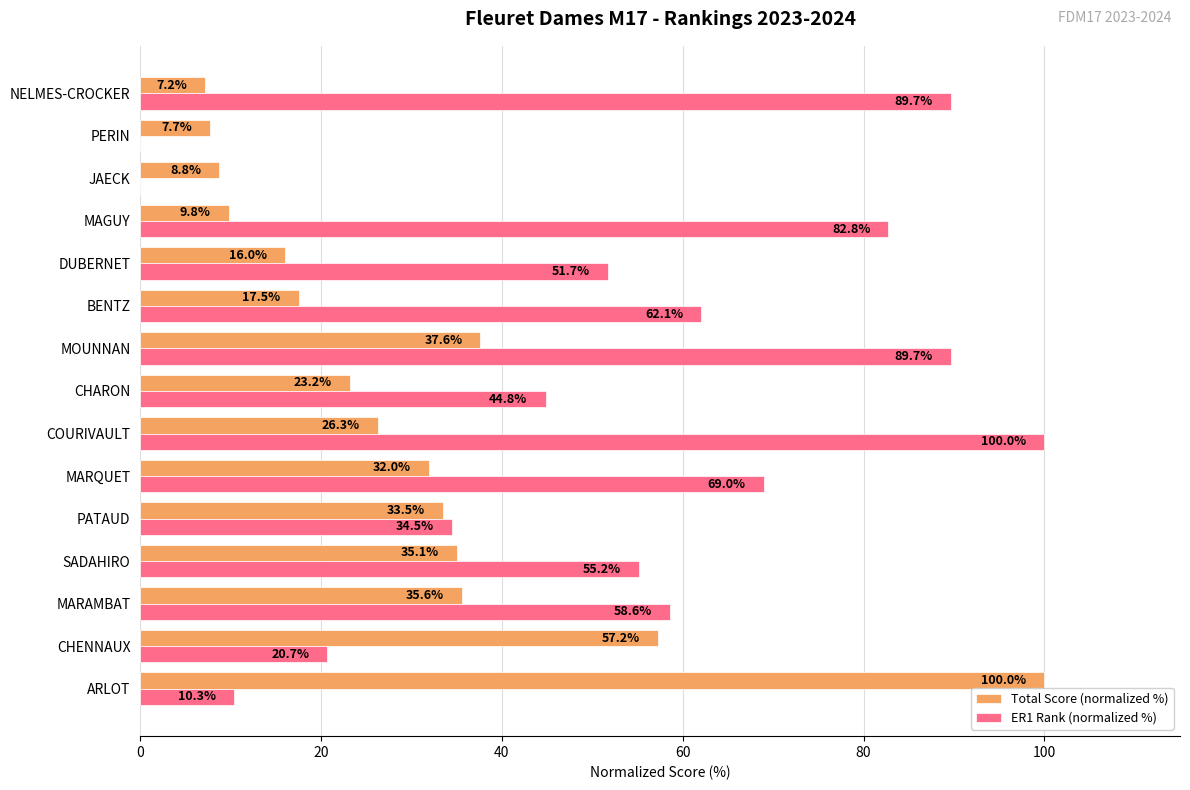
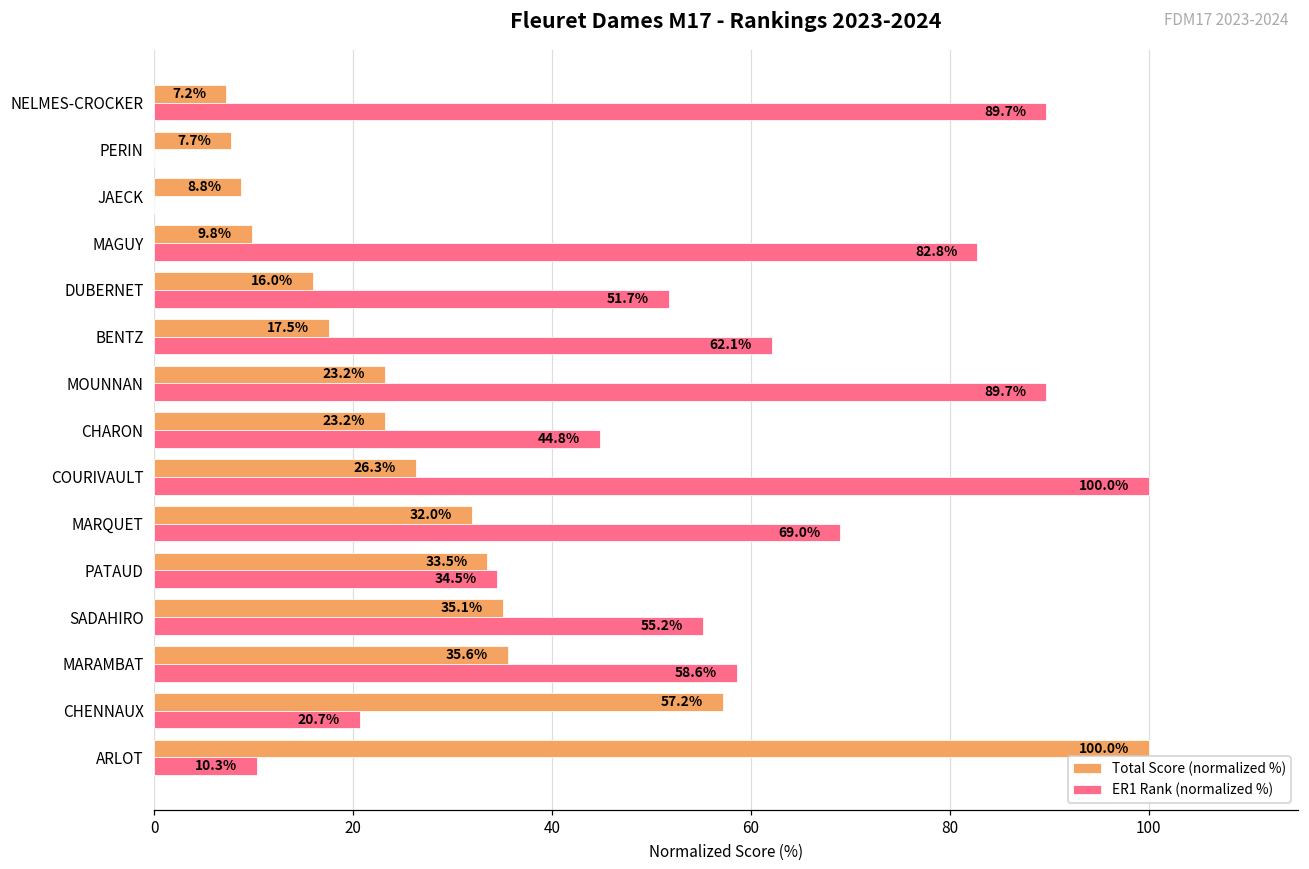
Total Score (normalized %), MOUNNAN: 37.6% -> 23.2%
